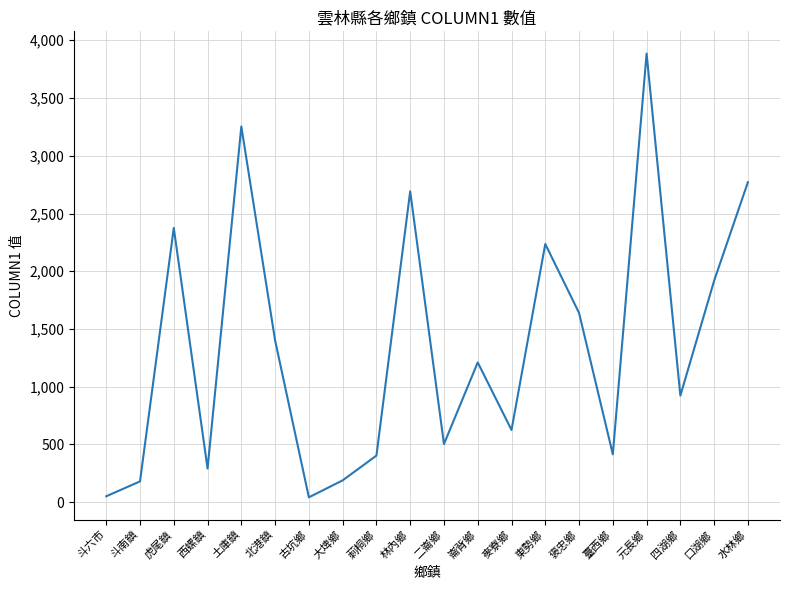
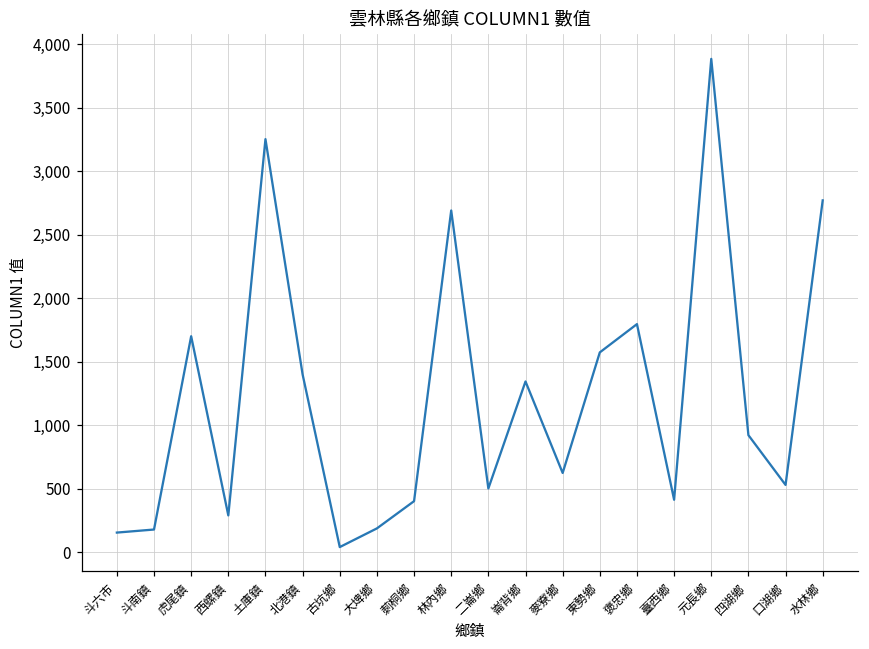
斗六市: 50 -> 160
虎尾鎮: 2,370 -> 1,700
崙背鄉: 1,210 -> 1,350
東勢鄉: 2,240 -> 1,570
褒忠鄉: 1,640 -> 1,800
口湖鄉: 1,920 -> 530
